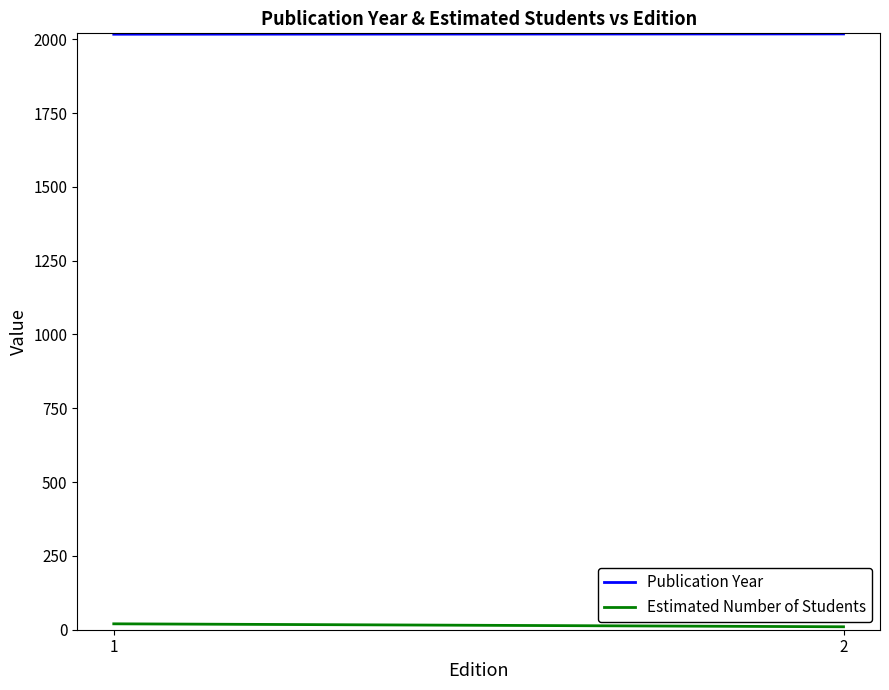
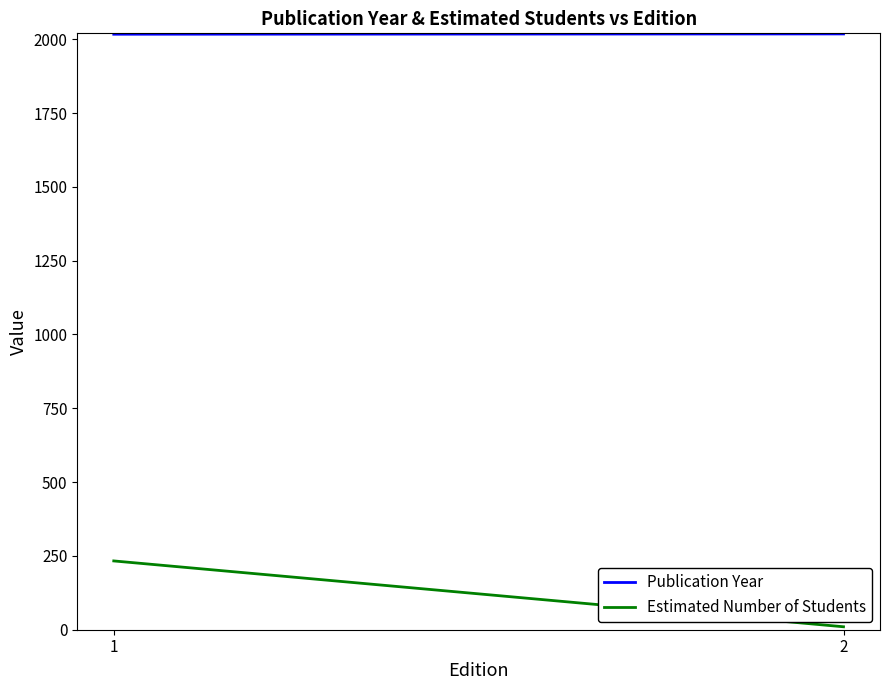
Estimated Number of Students, 1: 20 -> 230
